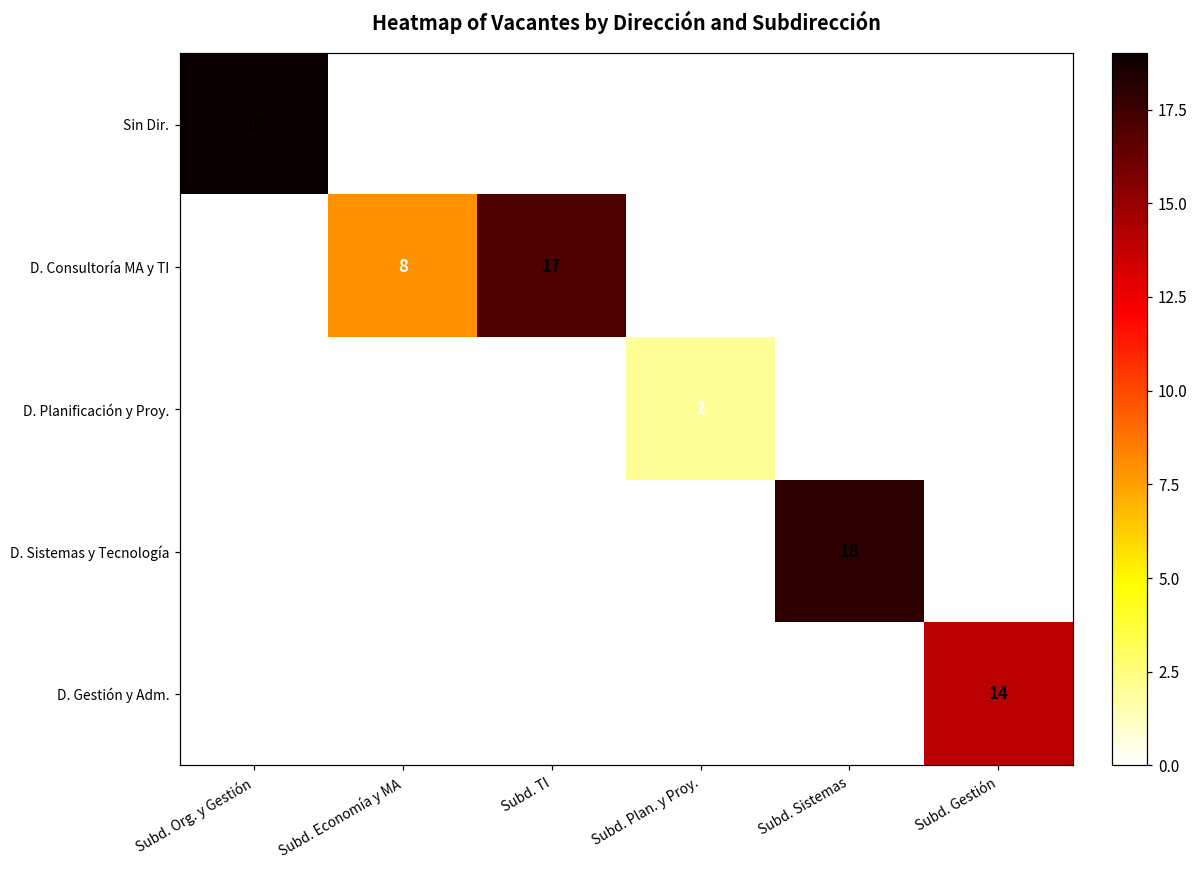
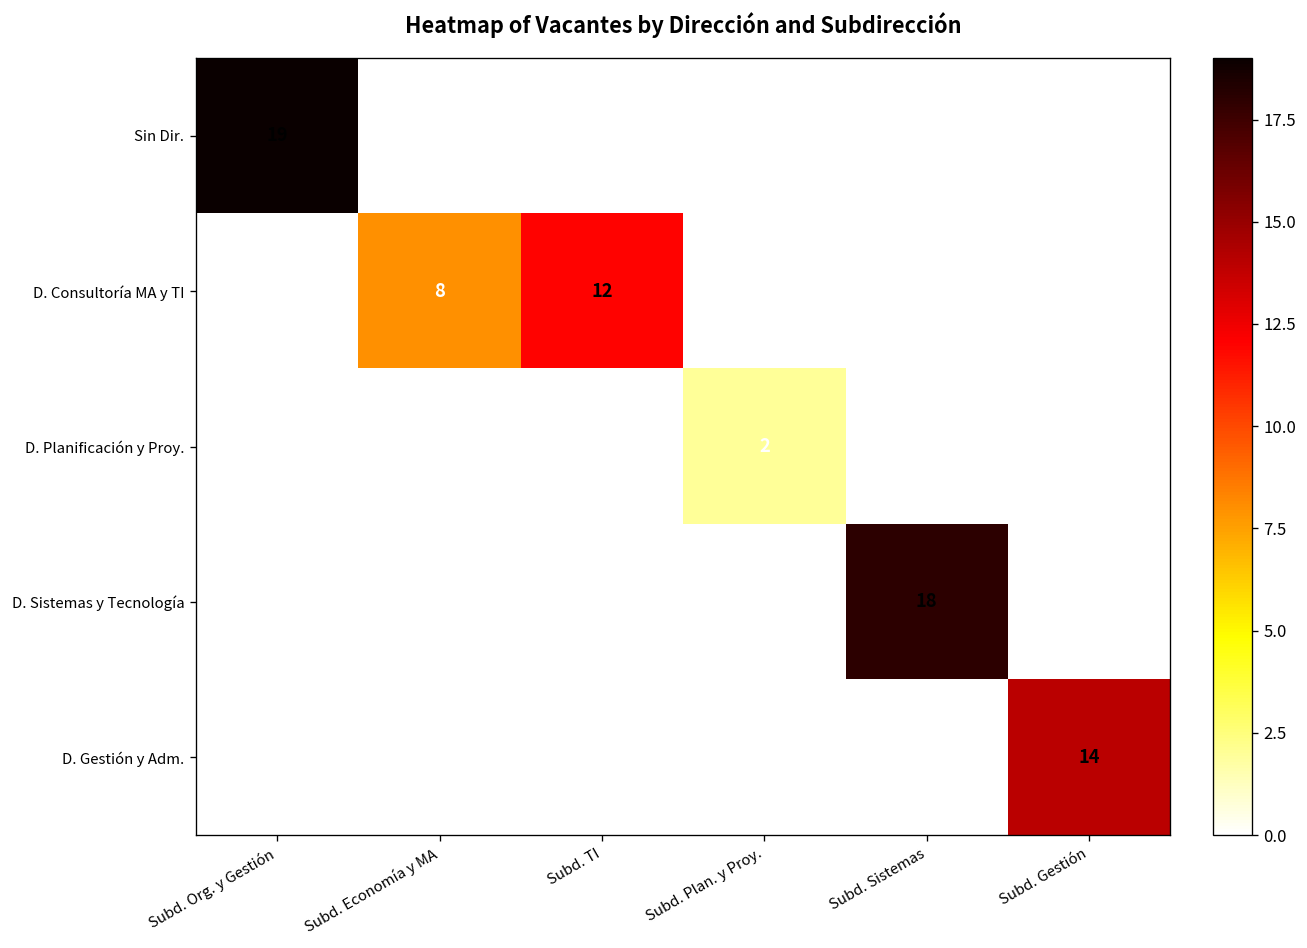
D. Consultoría MA y TI, Subd. TI: 17 -> 12
